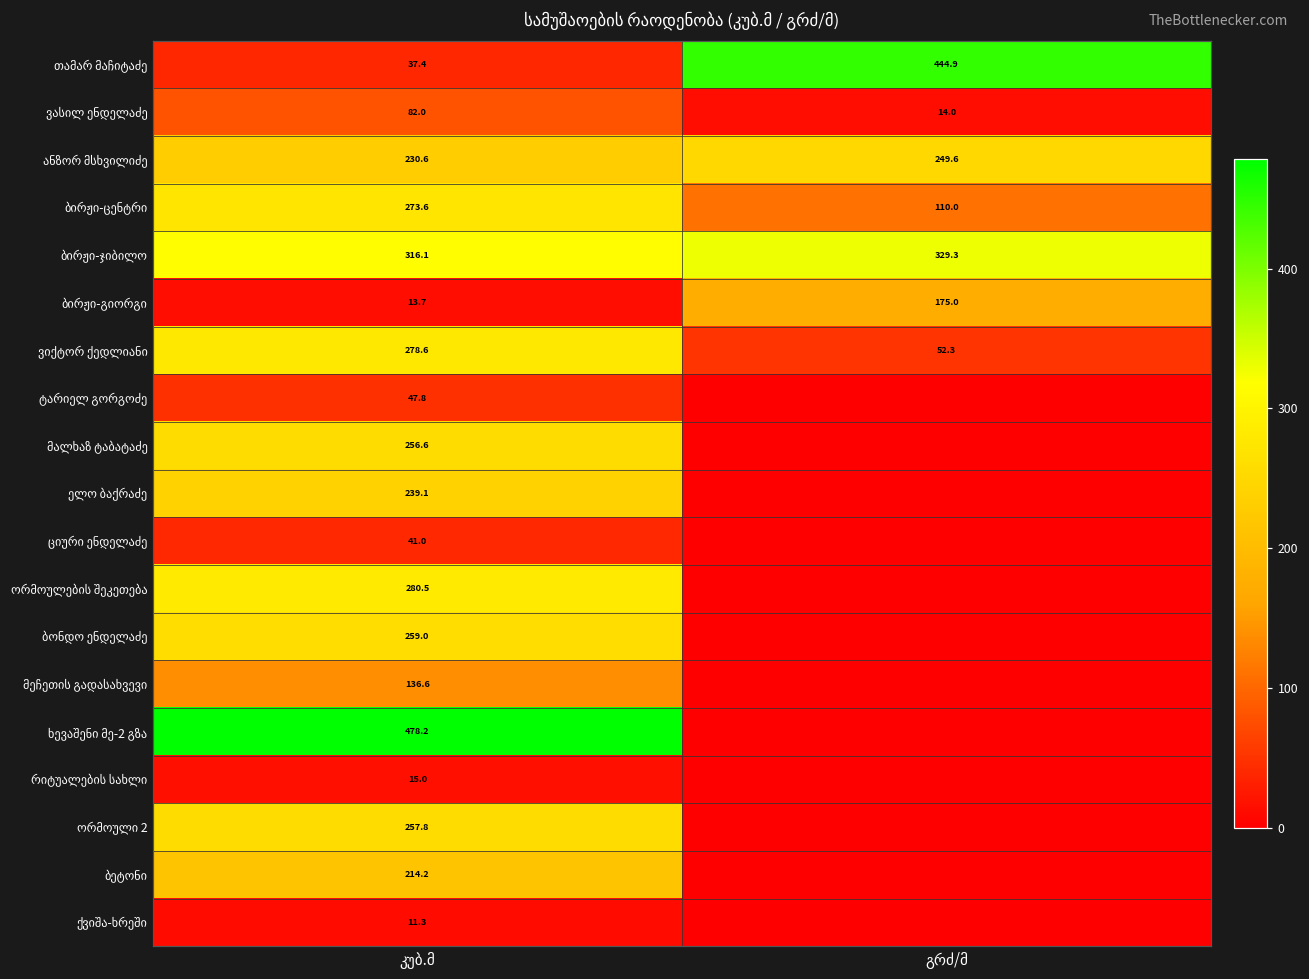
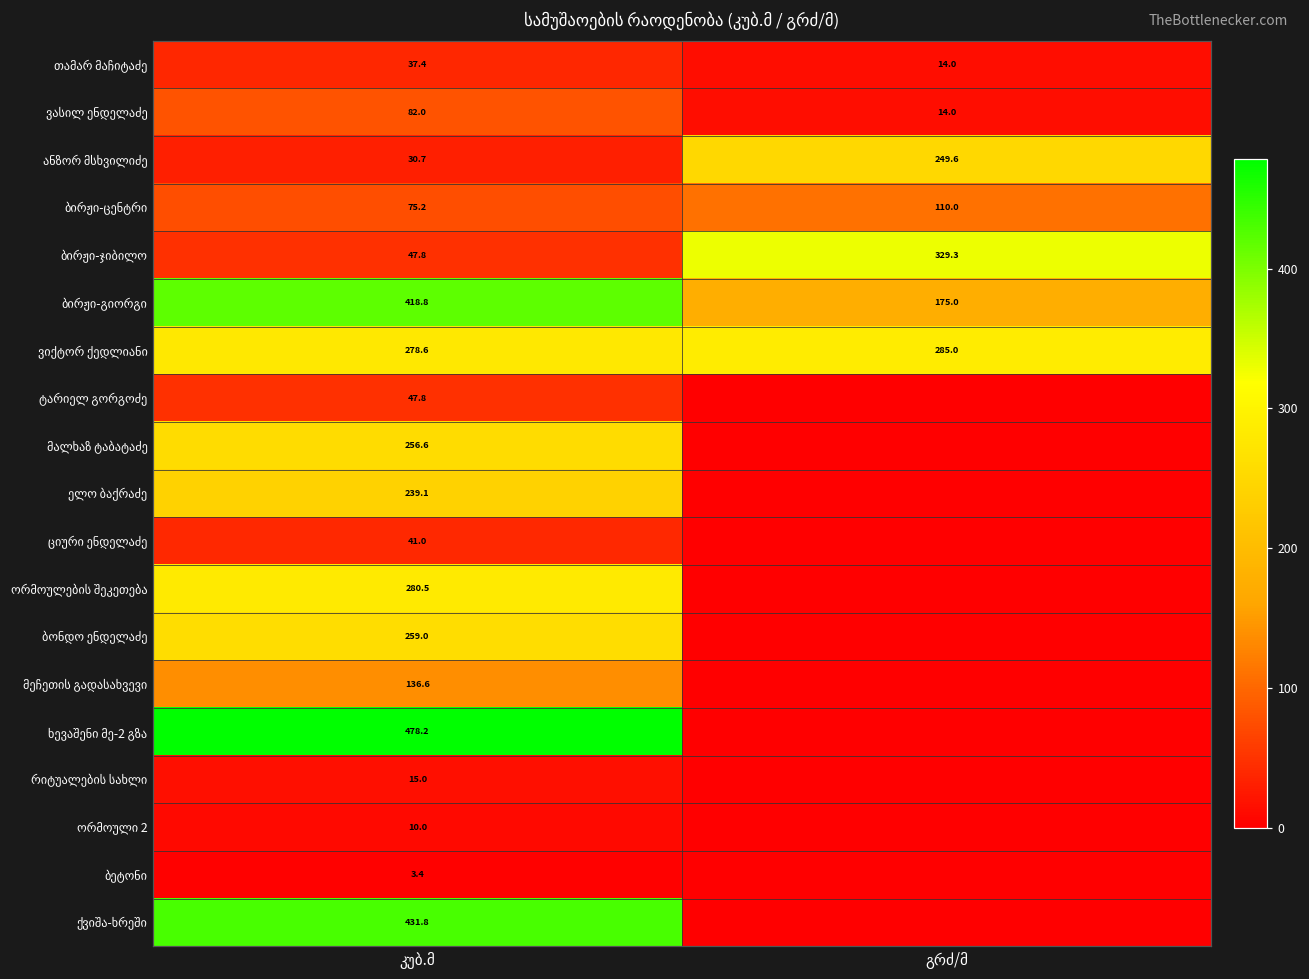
თამარ მაჩიტაძე, გრძ/მ: 444.9 -> 14.0
ანზორ მსხვილიძე, კუბ.მ: 230.6 -> 30.7
ბირჟი-ცენტრი, კუბ.მ: 273.6 -> 75.2
ბირჟი-ჯიბილო, კუბ.მ: 316.1 -> 47.8
ბირჟი-გიორგი, კუბ.მ: 13.7 -> 418.8
ვიქტორ ქედლიანი, გრძ/მ: 52.3 -> 285.0
ორმოული 2, კუბ.მ: 257.8 -> 10.0
ბეტონი, კუბ.მ: 214.2 -> 3.4
ქვიშა-ხრეში, კუბ.მ: 11.3 -> 431.8
